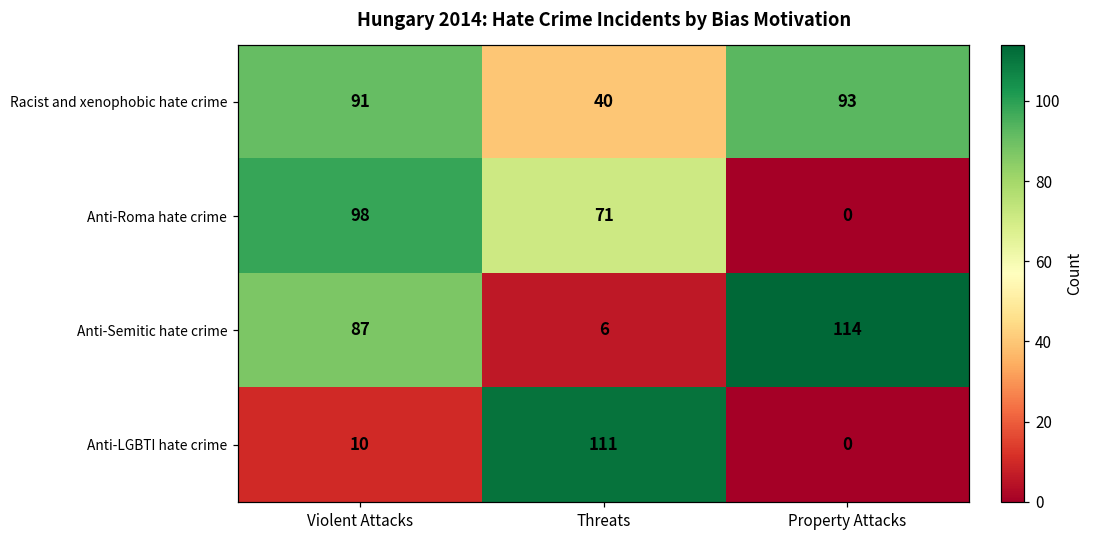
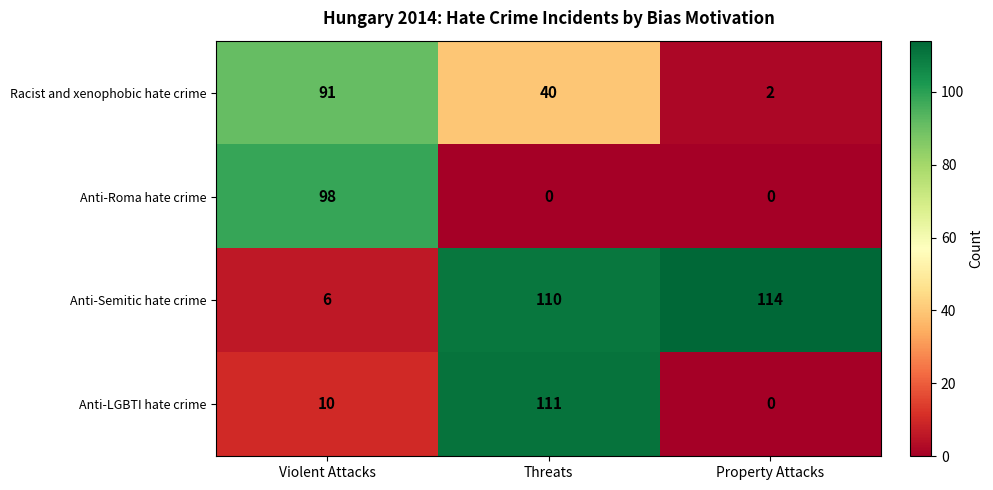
Racist and xenophobic hate crime, Property Attacks: 93 -> 2
Anti-Roma hate crime, Threats: 71 -> 0
Anti-Semitic hate crime, Violent Attacks: 87 -> 6
Anti-Semitic hate crime, Threats: 6 -> 110
